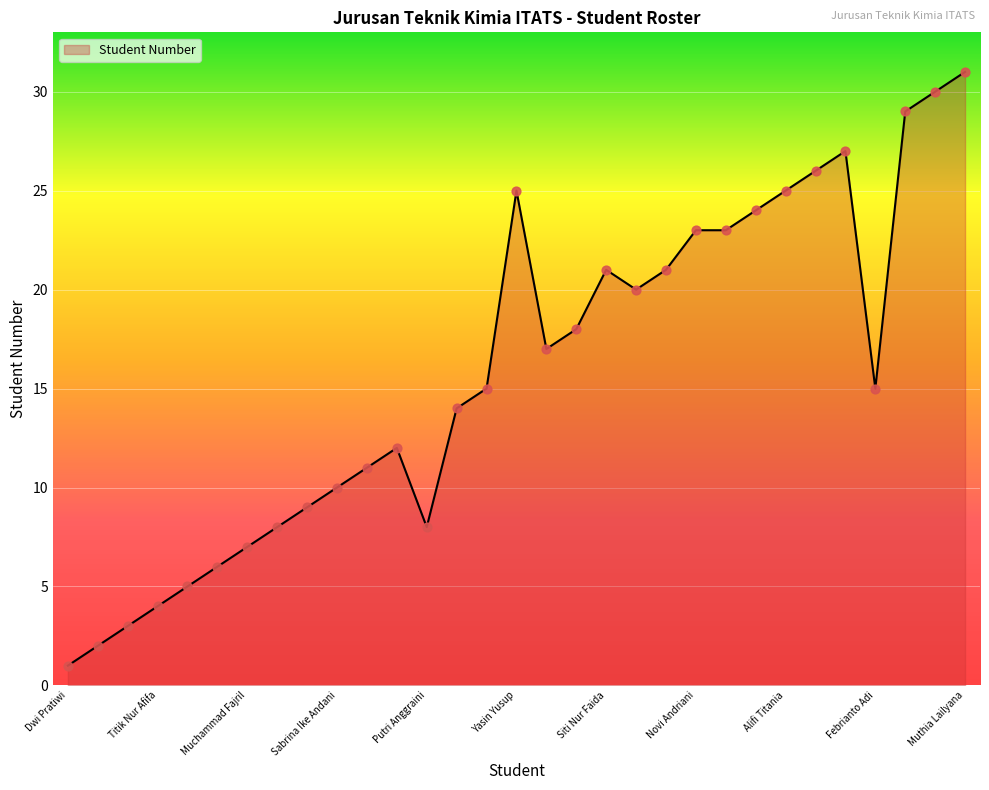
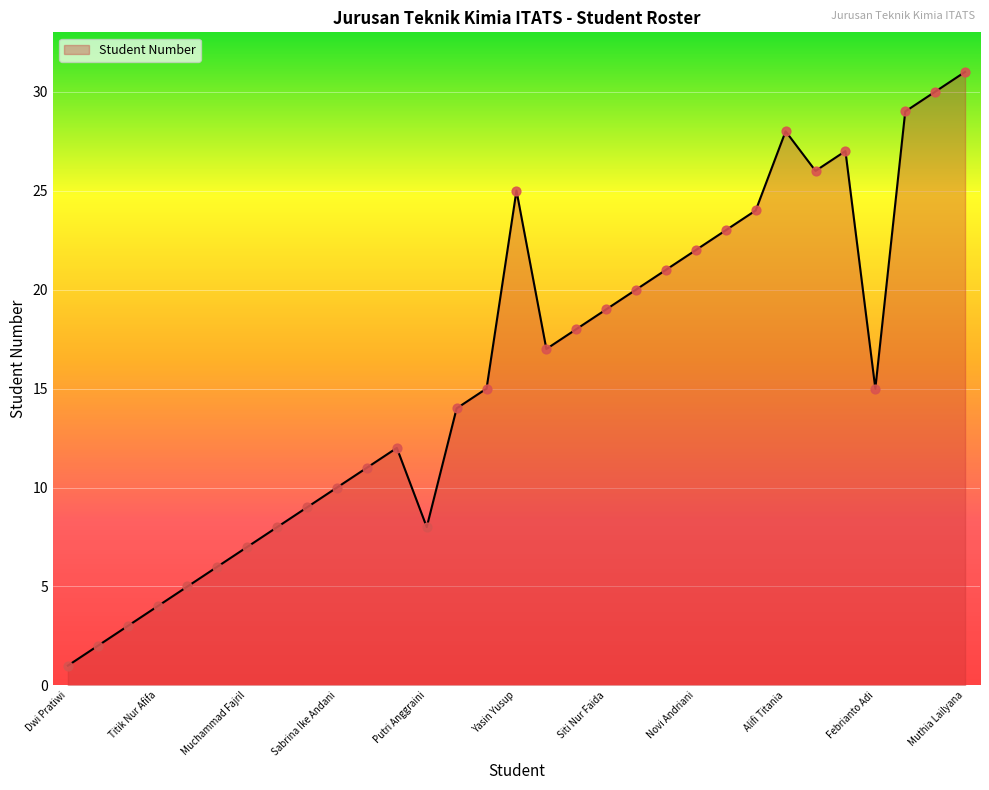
Siti Nur Faida: 21 -> 19
Novi Andriani: 23 -> 22
Alifi Titania: 25 -> 28
